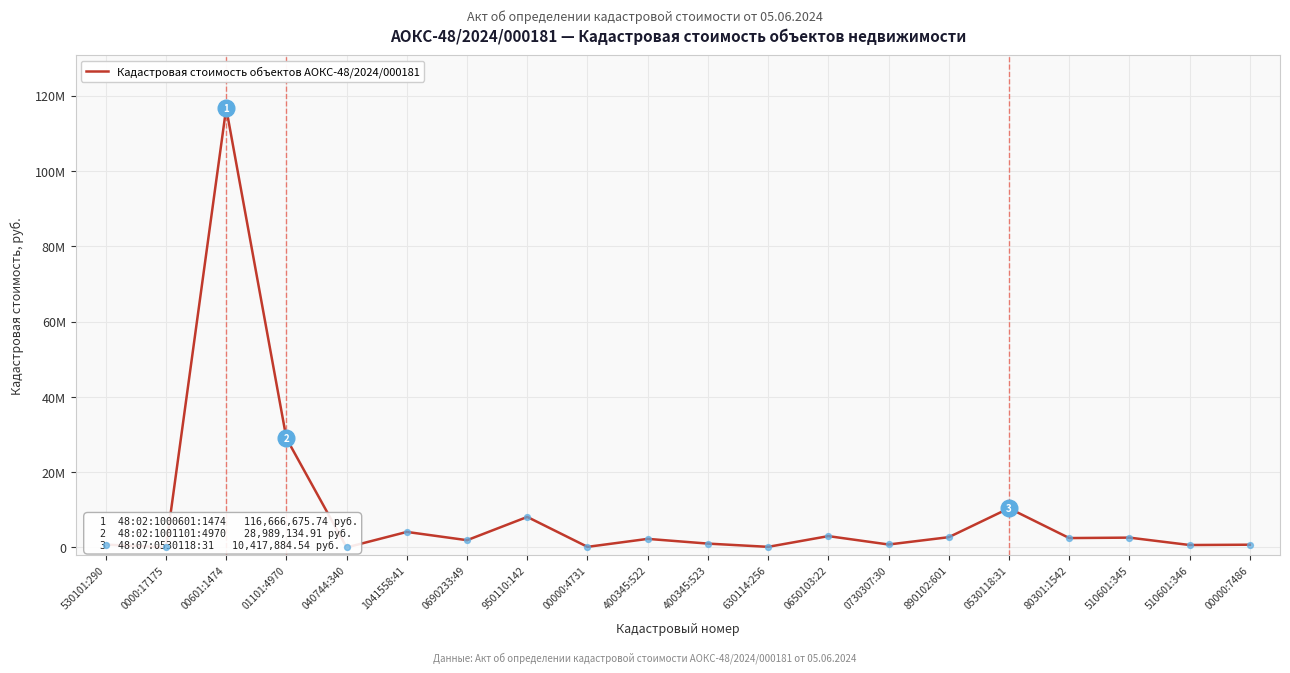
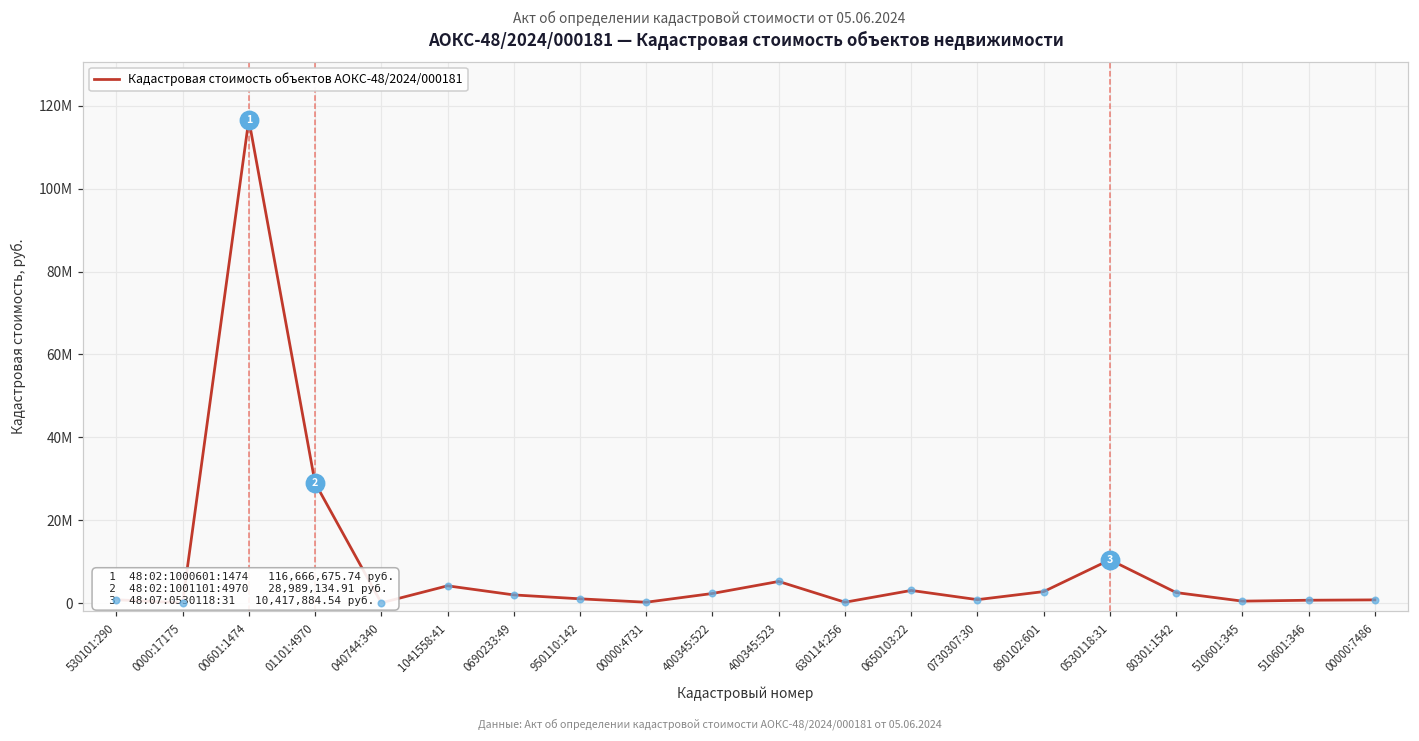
Кадастровая стоимость объектов АОКС-48/2024/000181, 950110:142: 8000000 -> 1000000
Кадастровая стоимость объектов АОКС-48/2024/000181, 400345:523: 1000000 -> 5000000
Кадастровая стоимость объектов АОКС-48/2024/000181, 510601:345: 3000000 -> 0
